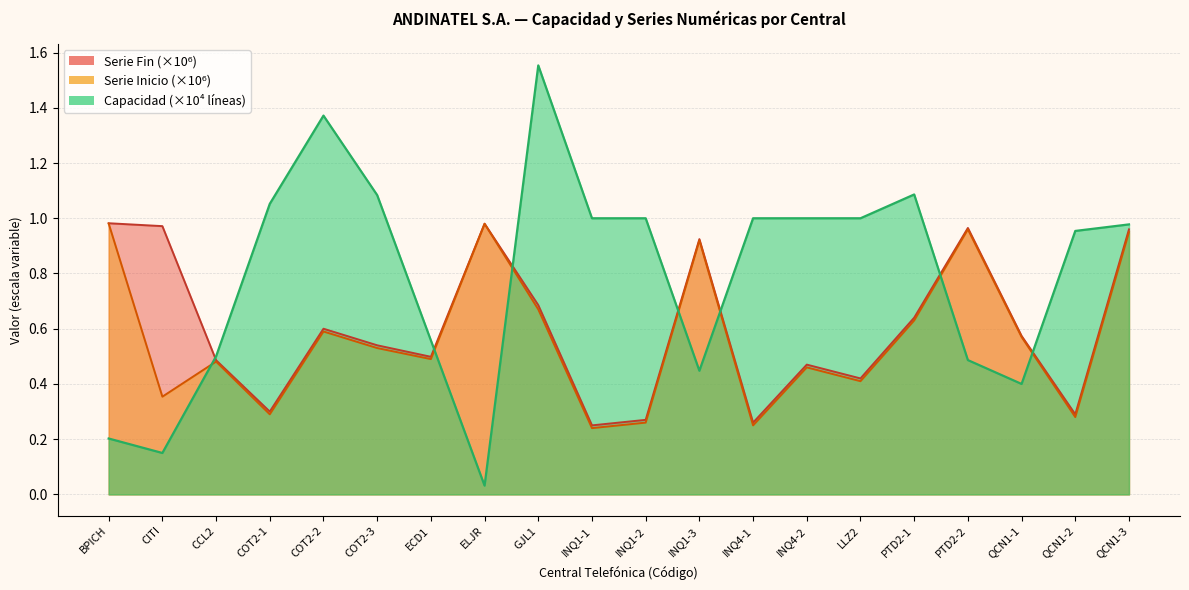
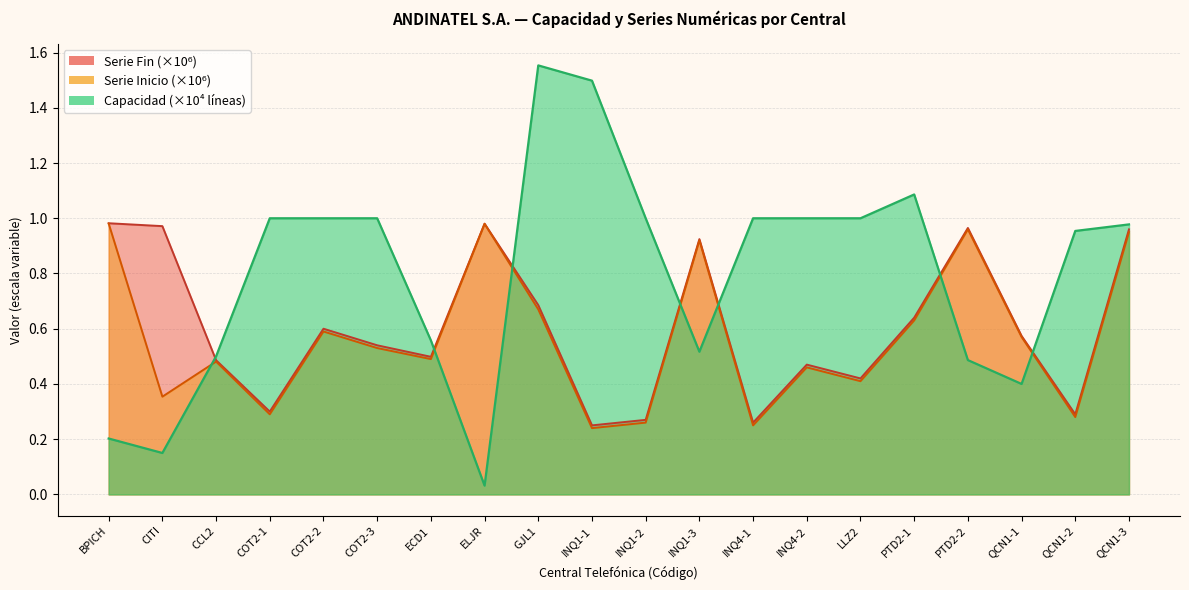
Capacidad (×10⁴ líneas), COT2-1: 1.05 -> 1.00
Capacidad (×10⁴ líneas), COT2-2: 1.37 -> 1.00
Capacidad (×10⁴ líneas), COT2-3: 1.08 -> 1.00
Capacidad (×10⁴ líneas), INQ1-1: 1.00 -> 1.50
Capacidad (×10⁴ líneas), INQ1-3: 0.45 -> 0.52
